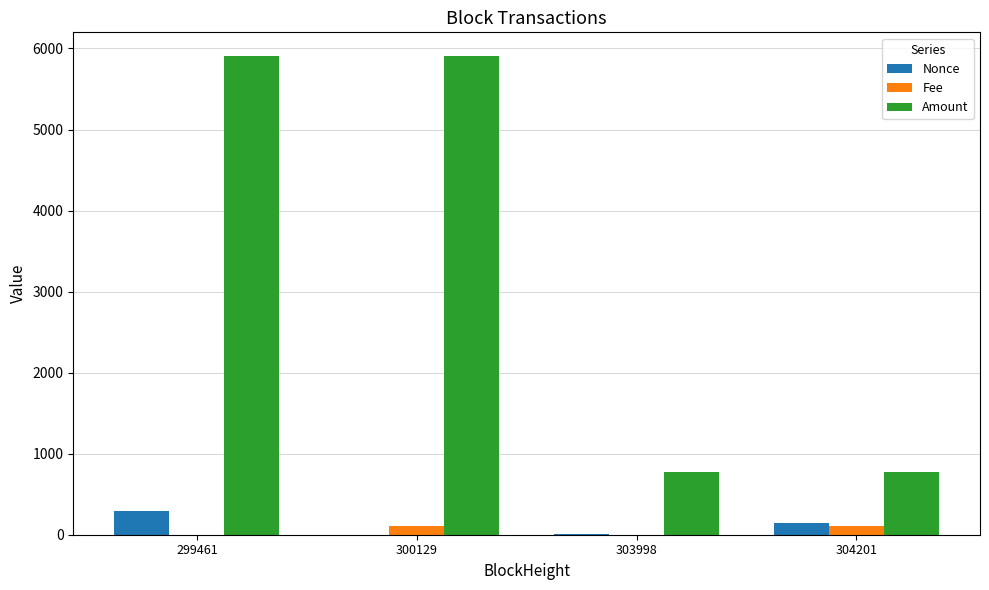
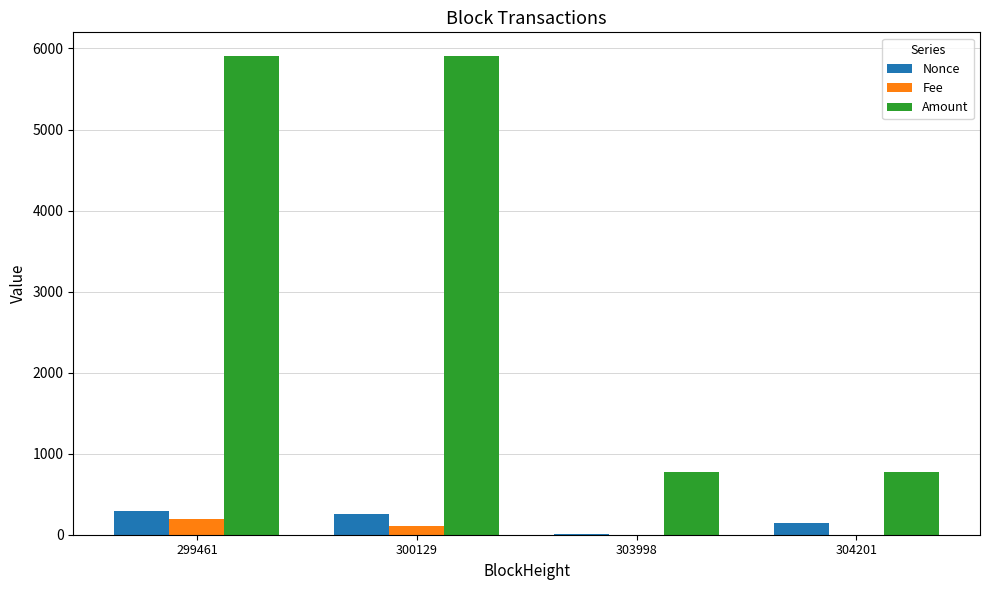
Fee, 299461: 0 -> 200
Nonce, 300129: 0 -> 300
Fee, 304201: 100 -> 0
